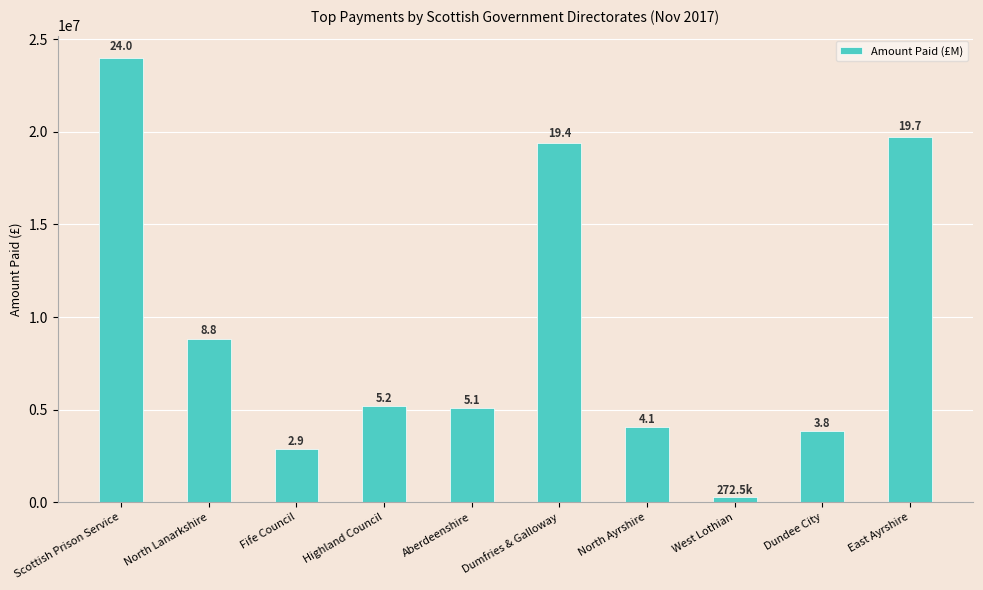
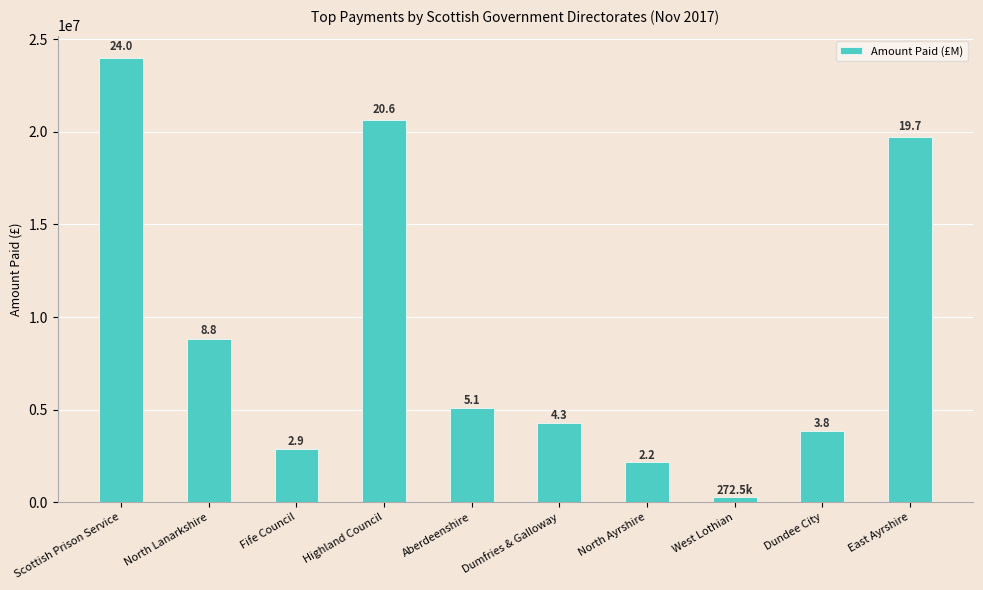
Highland Council: 5.2 -> 20.6
Dumfries & Galloway: 19.4 -> 4.3
North Ayrshire: 4.1 -> 2.2
